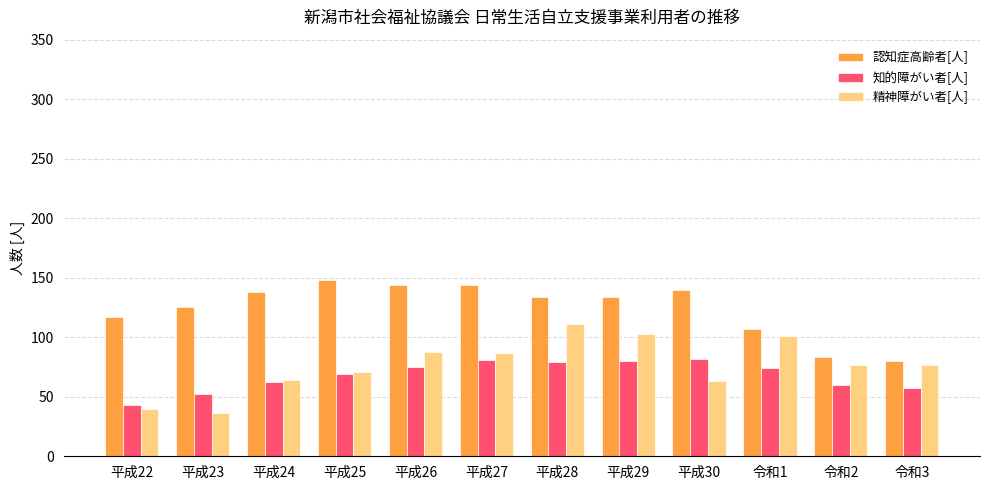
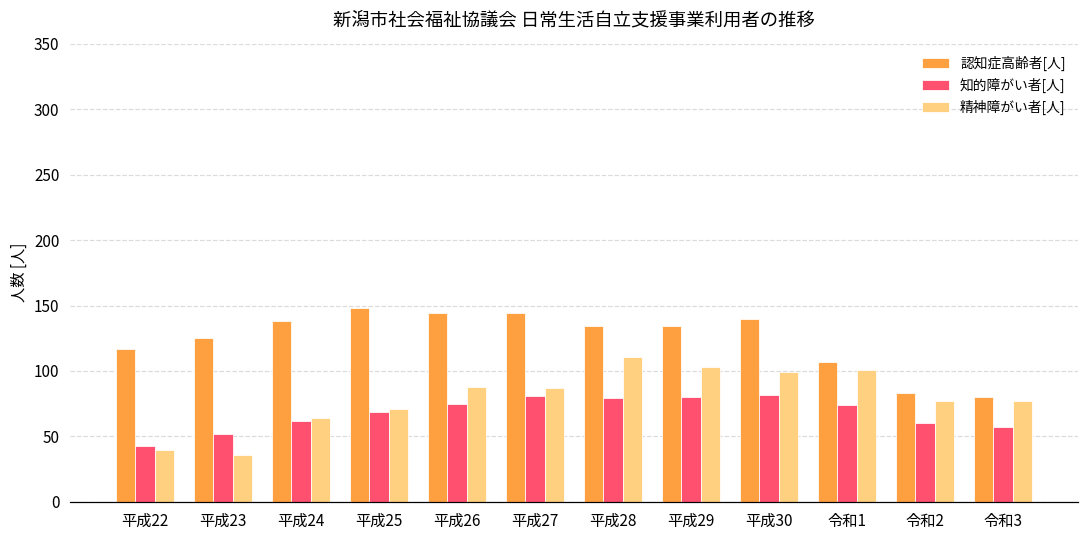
精神障がい者[人], 平成30: 63 -> 99
